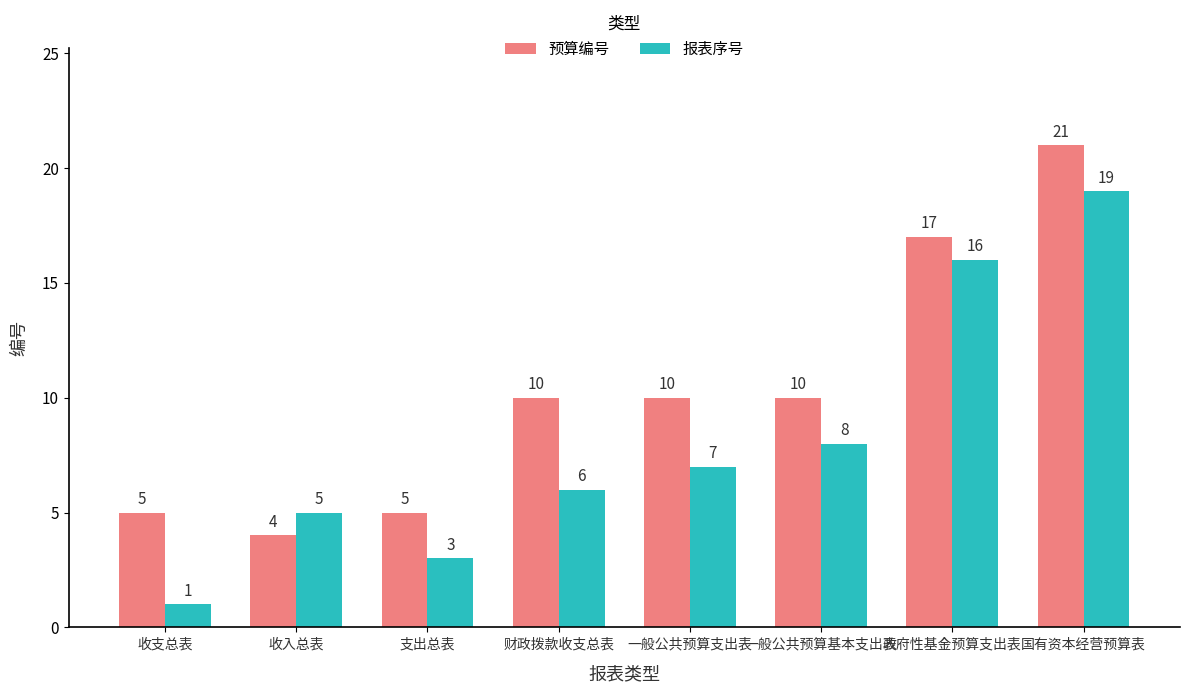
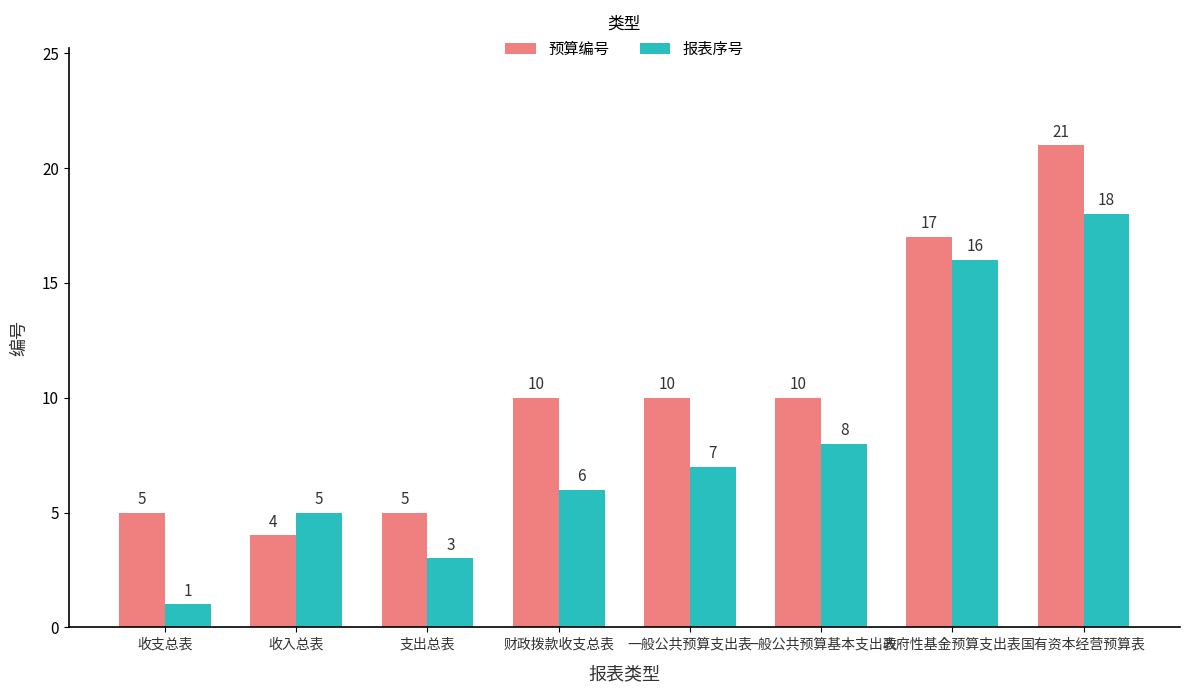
报表序号, 国有资本经营预算表: 19 -> 18
